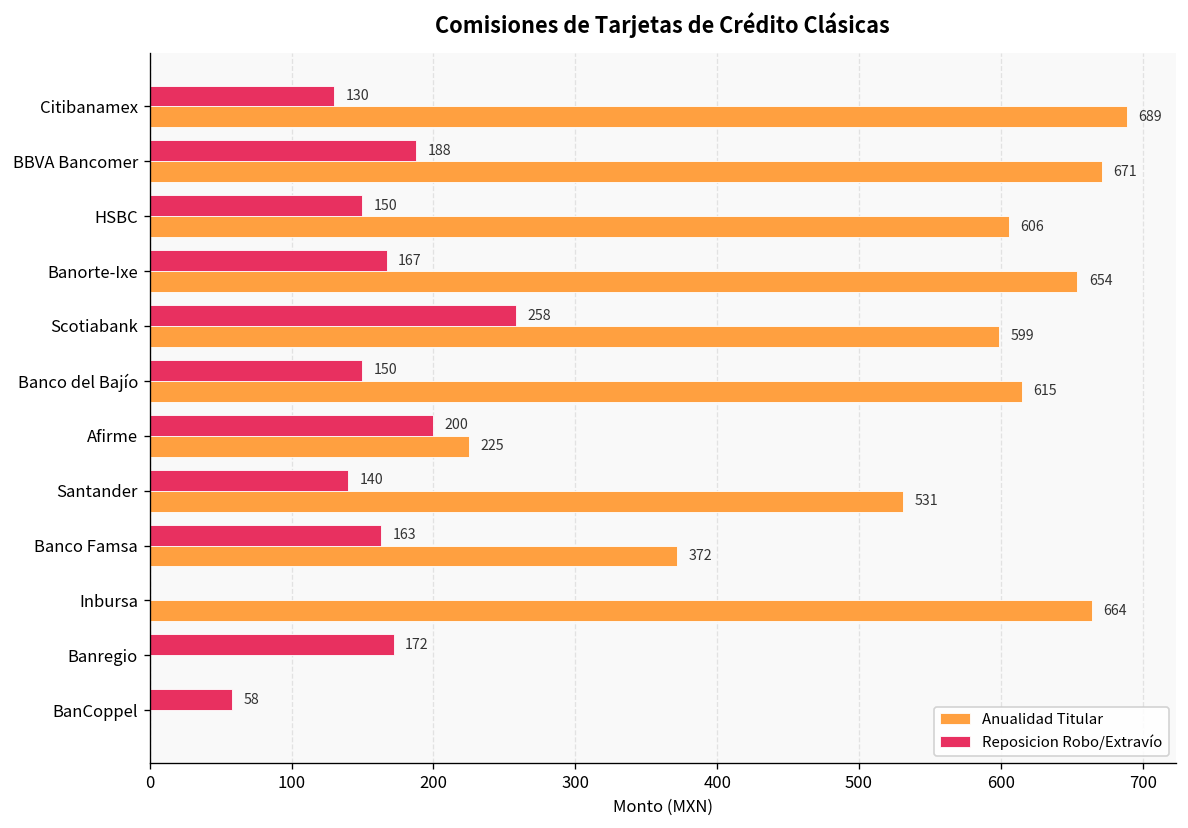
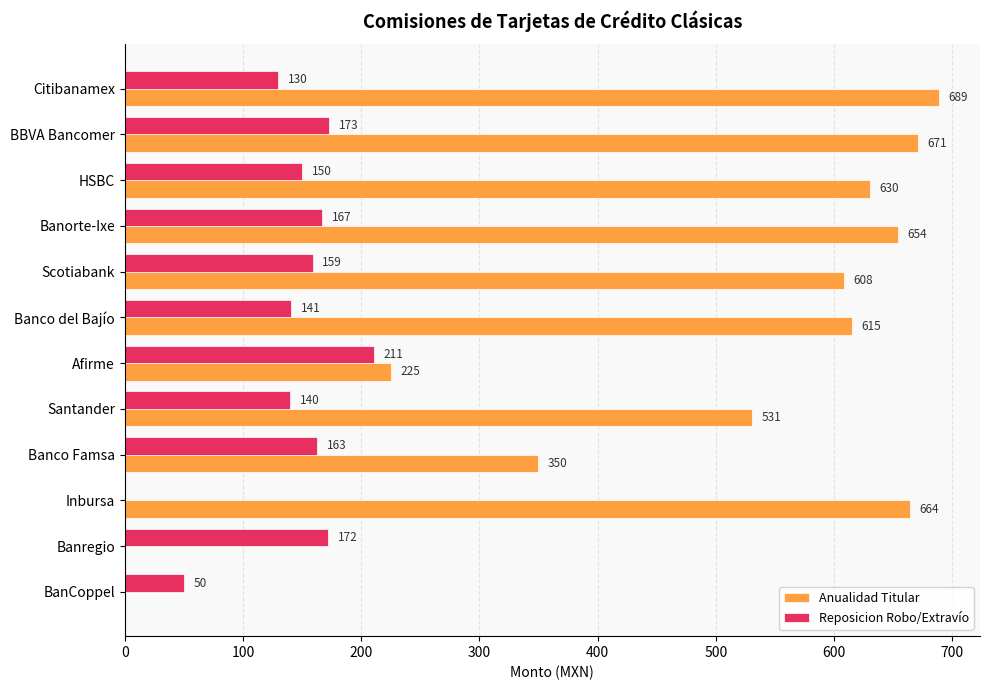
Reposicion Robo/Extravío, BBVA Bancomer: 188 -> 173
Anualidad Titular, HSBC: 606 -> 630
Reposicion Robo/Extravío, Scotiabank: 258 -> 159
Anualidad Titular, Scotiabank: 599 -> 608
Reposicion Robo/Extravío, Banco del Bajío: 150 -> 141
Reposicion Robo/Extravío, Afirme: 200 -> 211
Anualidad Titular, Banco Famsa: 372 -> 350
Reposicion Robo/Extravío, BanCoppel: 58 -> 50
